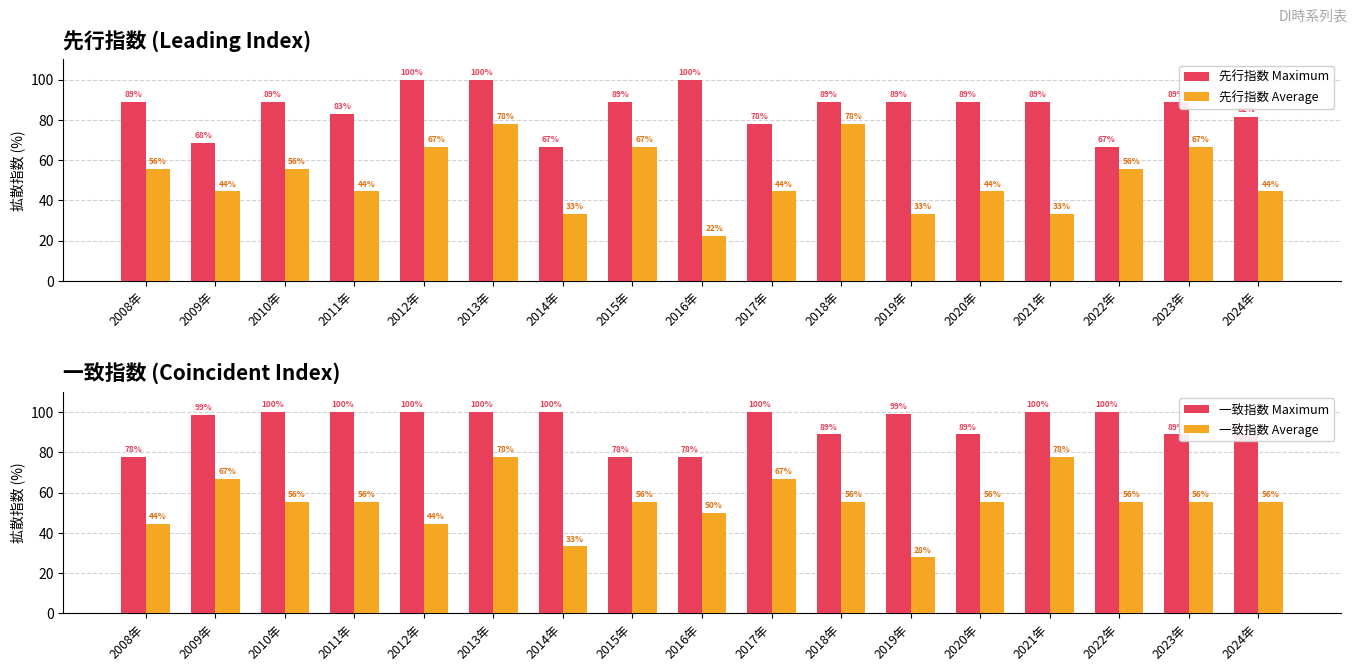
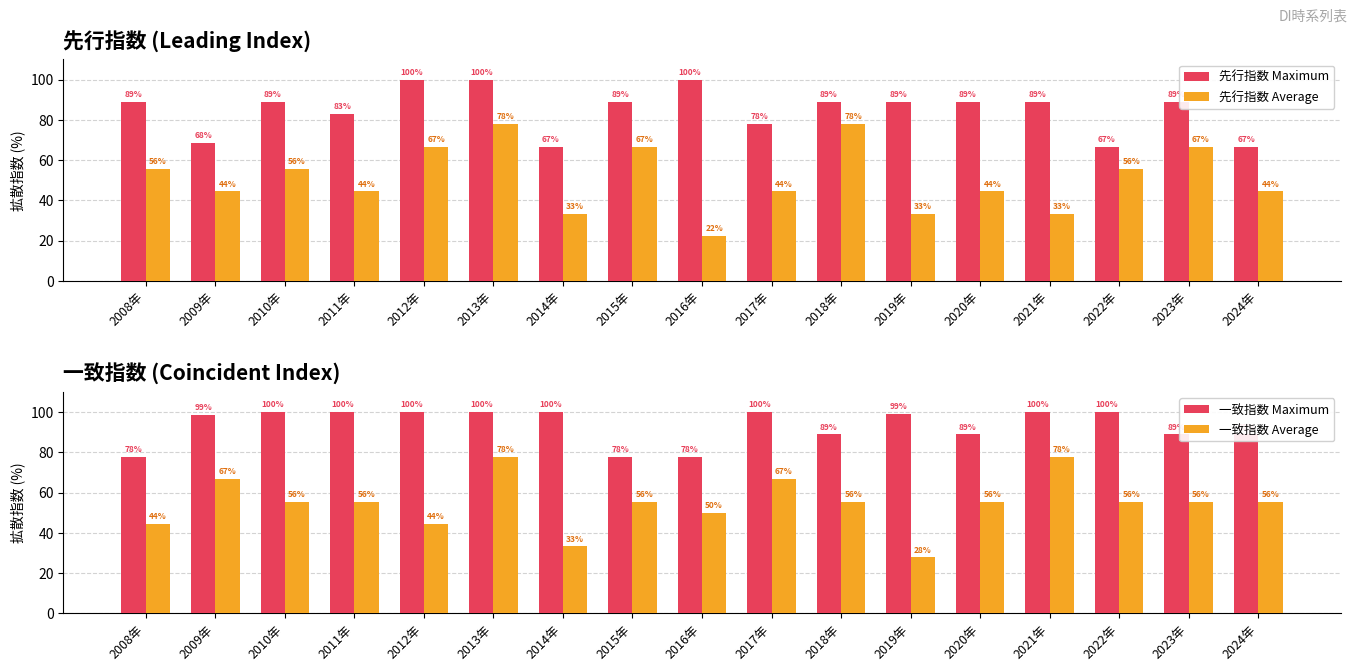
先行指数 (Leading Index), 先行指数 Maximum, 2024年: 82 -> 67
